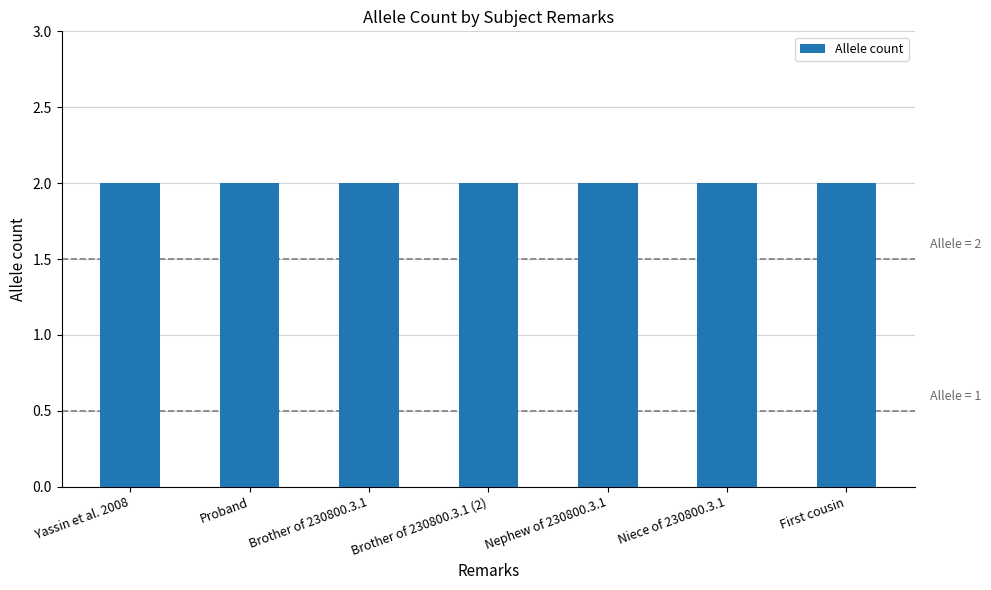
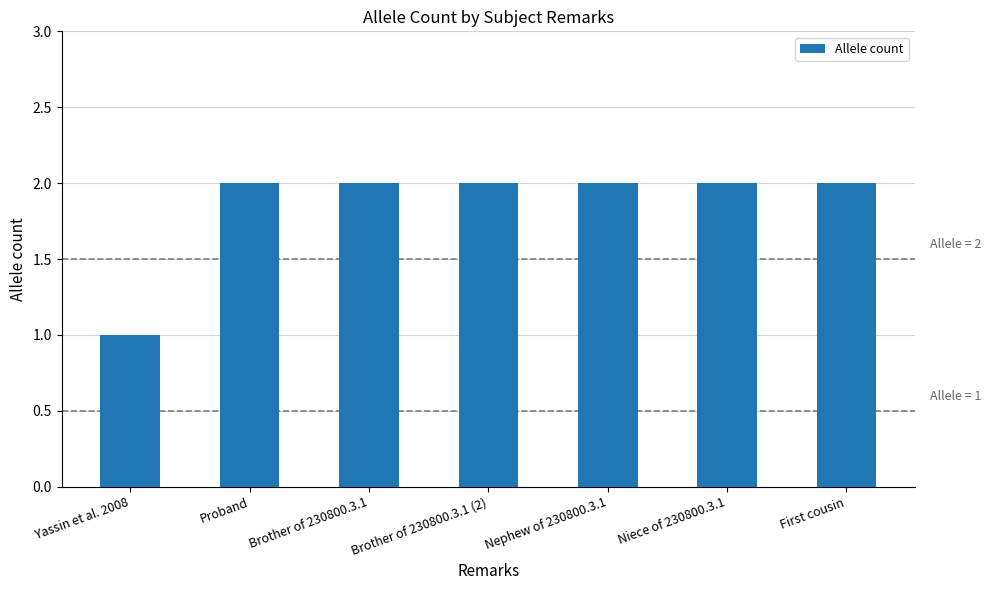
Yassin et al. 2008: 2 -> 1
